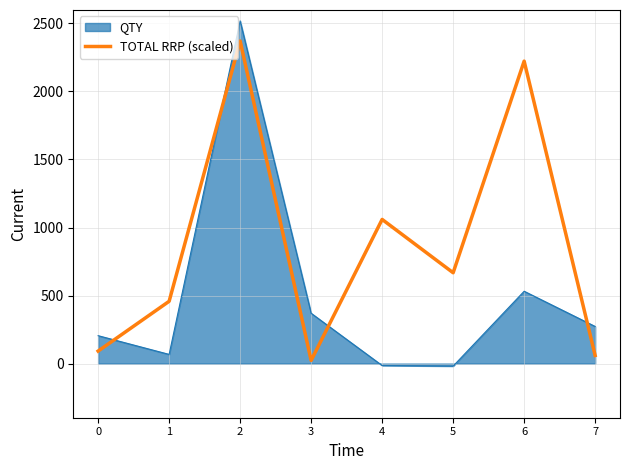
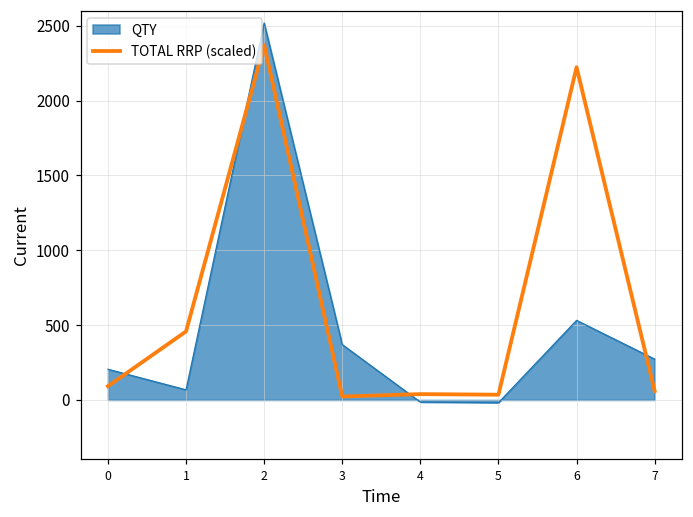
TOTAL RRP (scaled), 4: 1060 -> 40
TOTAL RRP (scaled), 5: 670 -> 40
